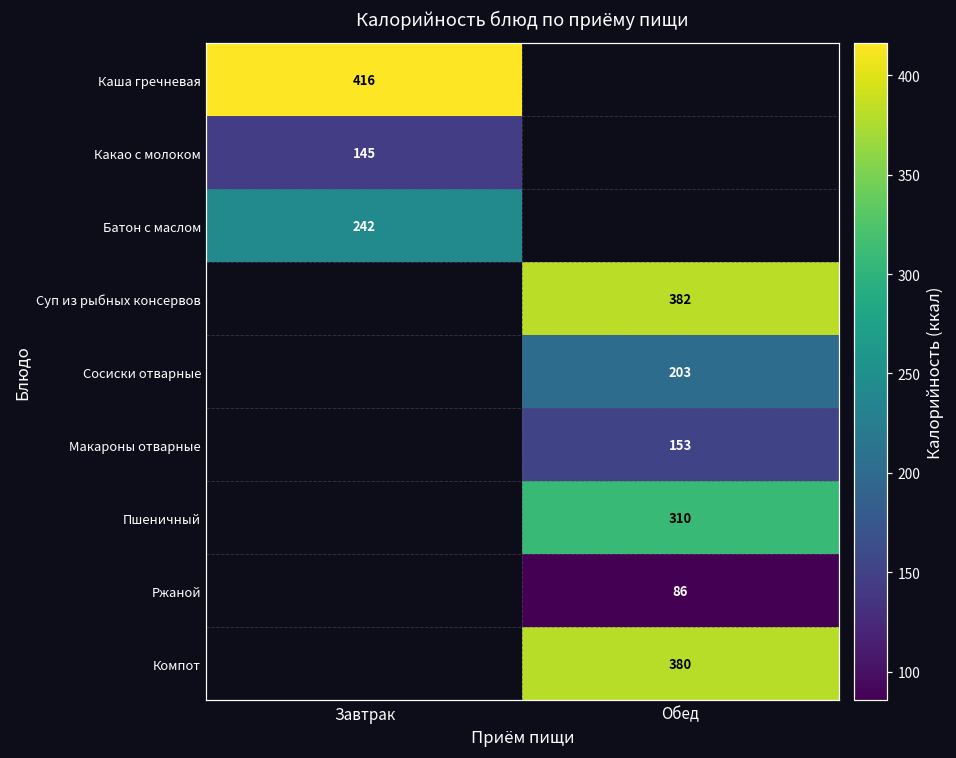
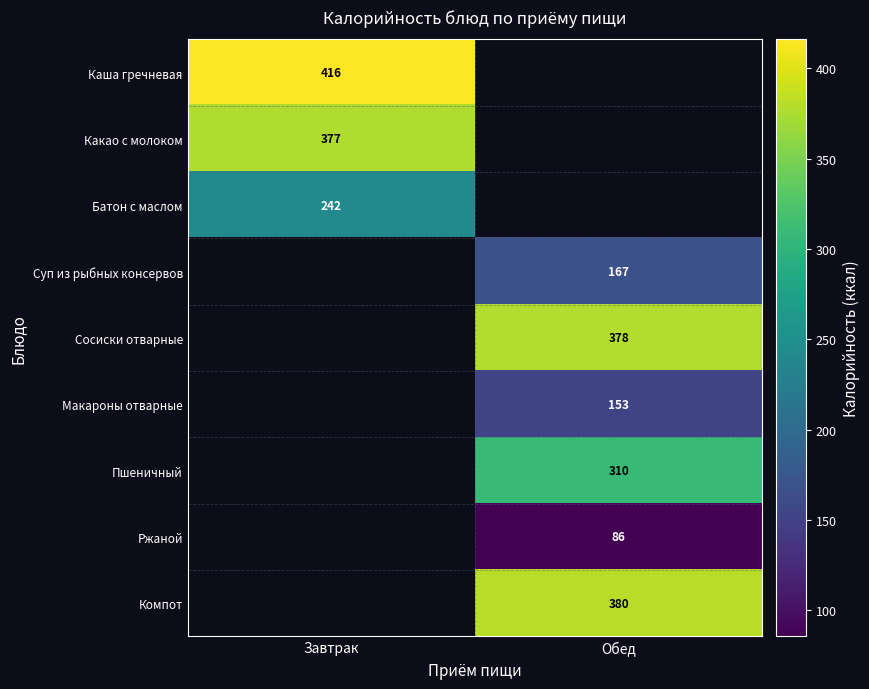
Какао с молоком, Завтрак: 145 -> 377
Суп из рыбных консервов, Обед: 382 -> 167
Сосиски отварные, Обед: 203 -> 378
